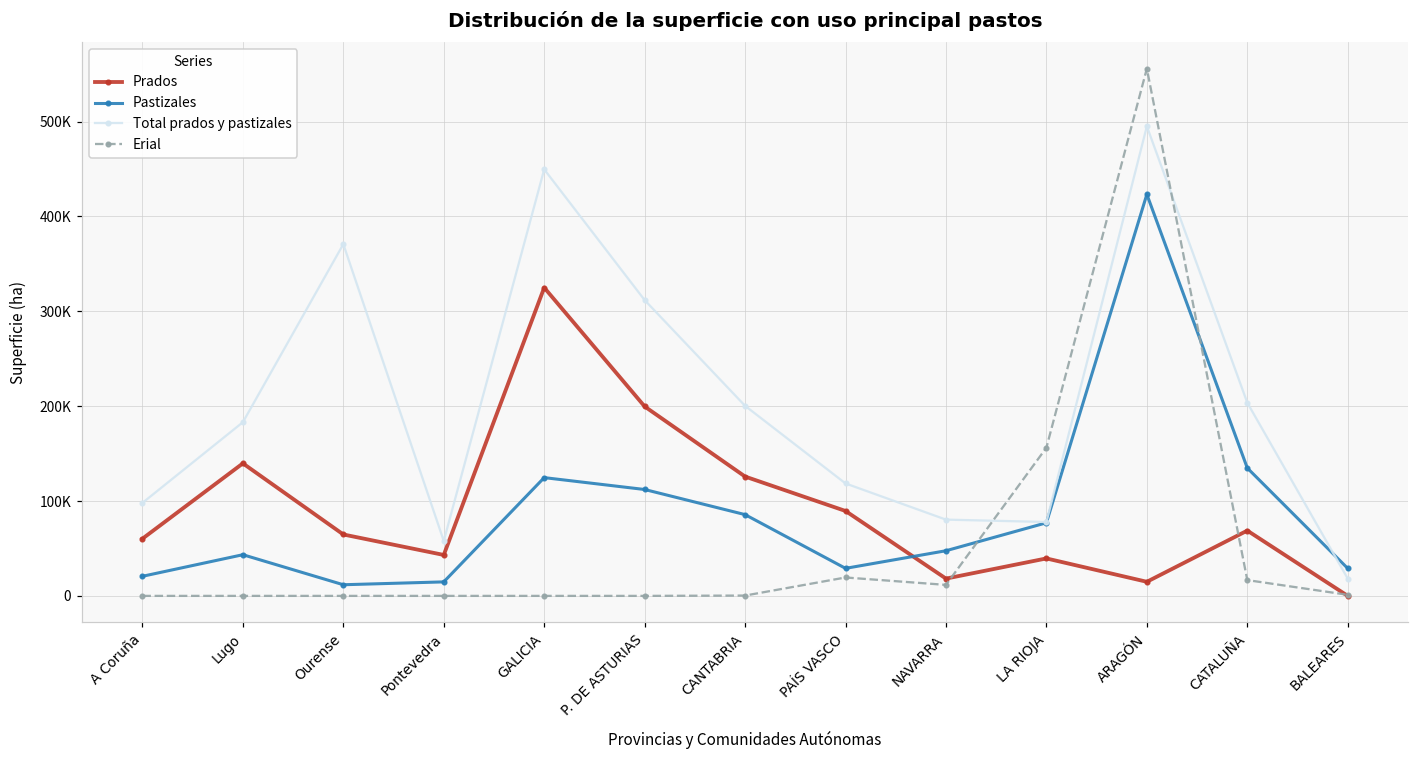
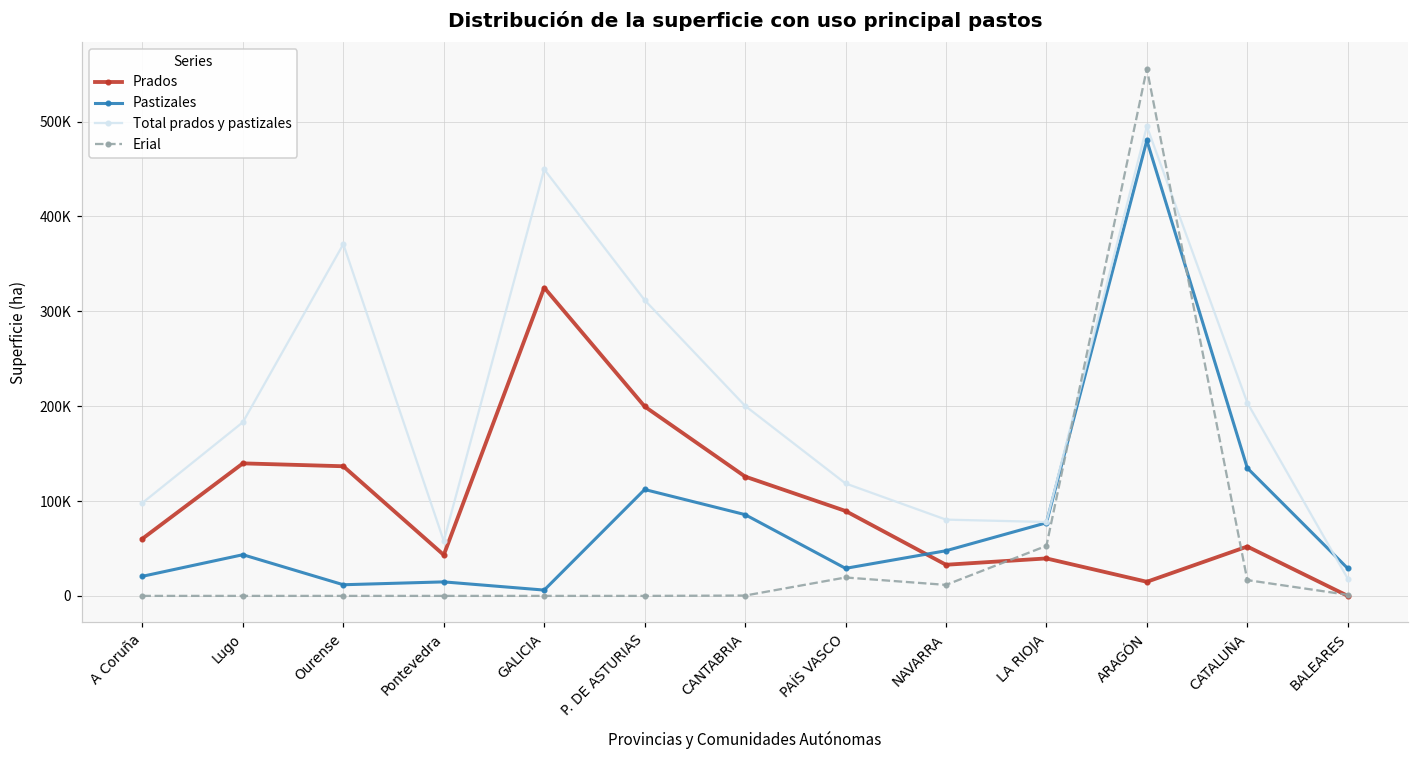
Prados, Ourense: 60000 -> 140000
Pastizales, GALICIA: 120000 -> 10000
Prados, NAVARRA: 20000 -> 30000
Erial, LA RIOJA: 160000 -> 50000
Pastizales, ARAGÓN: 420000 -> 480000
Prados, CATALUÑA: 70000 -> 50000
